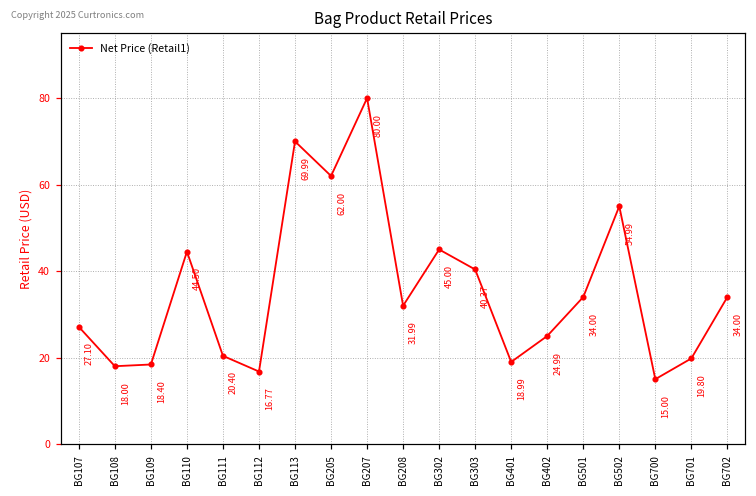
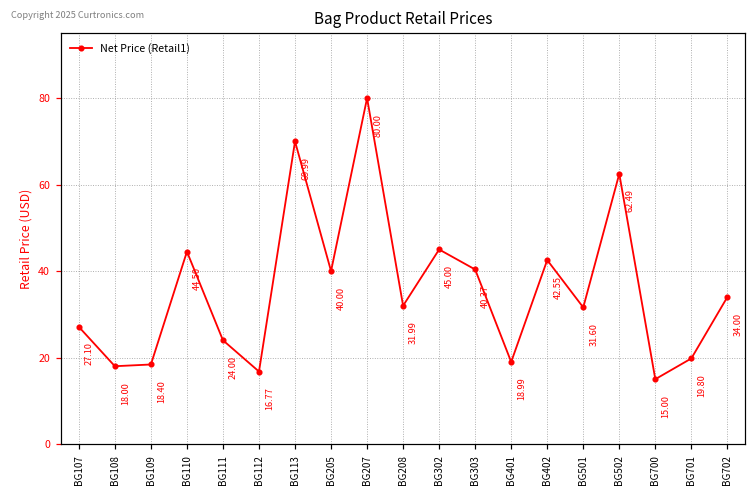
BG111: 20.40 -> 24.00
BG205: 62.00 -> 40.00
BG402: 24.99 -> 42.55
BG501: 34.00 -> 31.60
BG502: 54.99 -> 62.49
